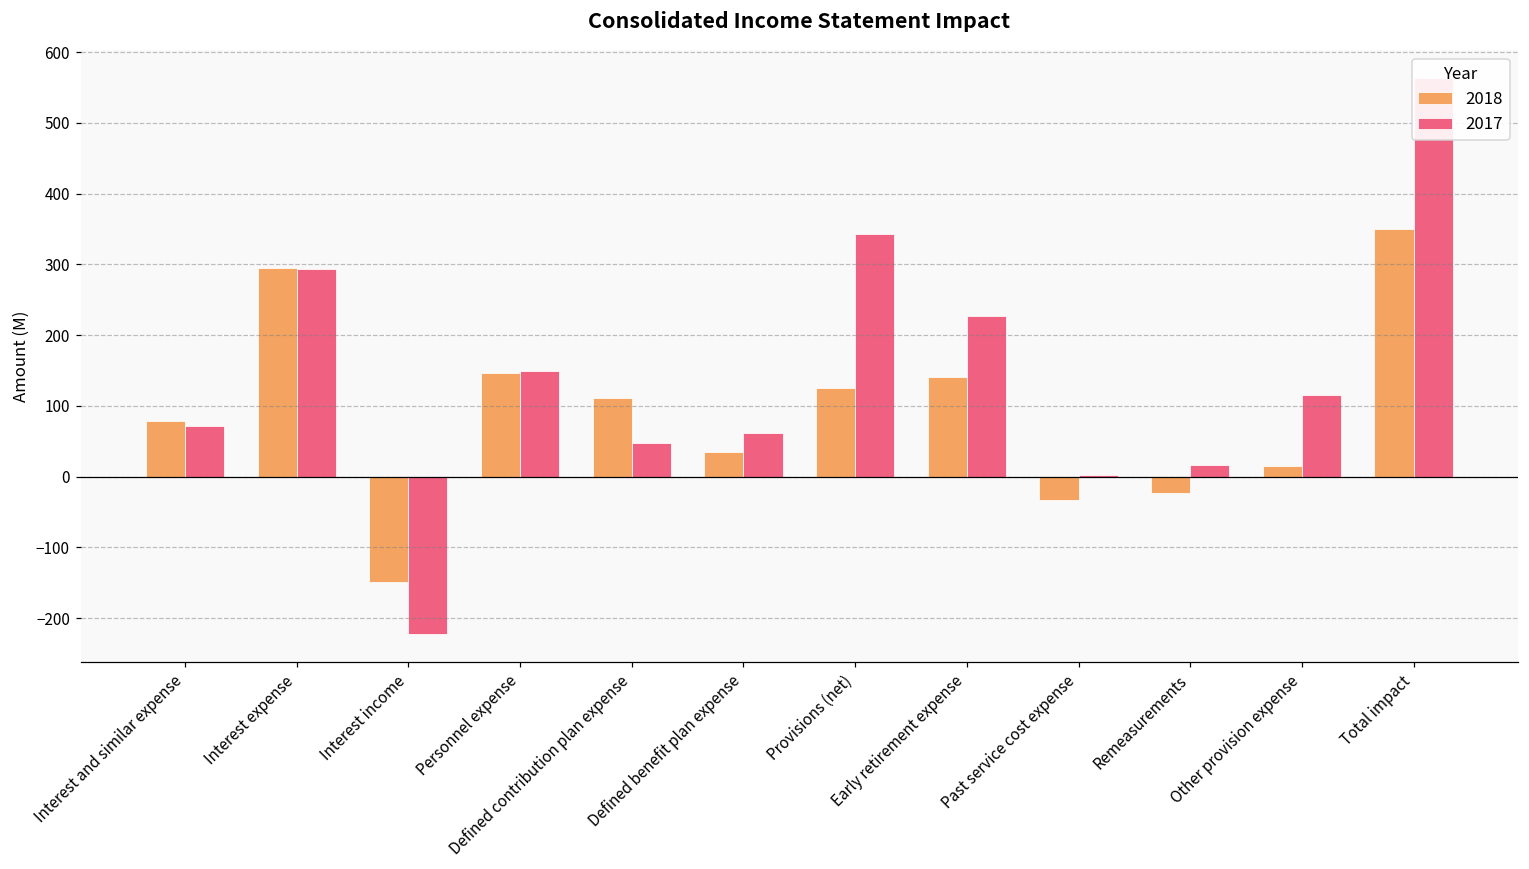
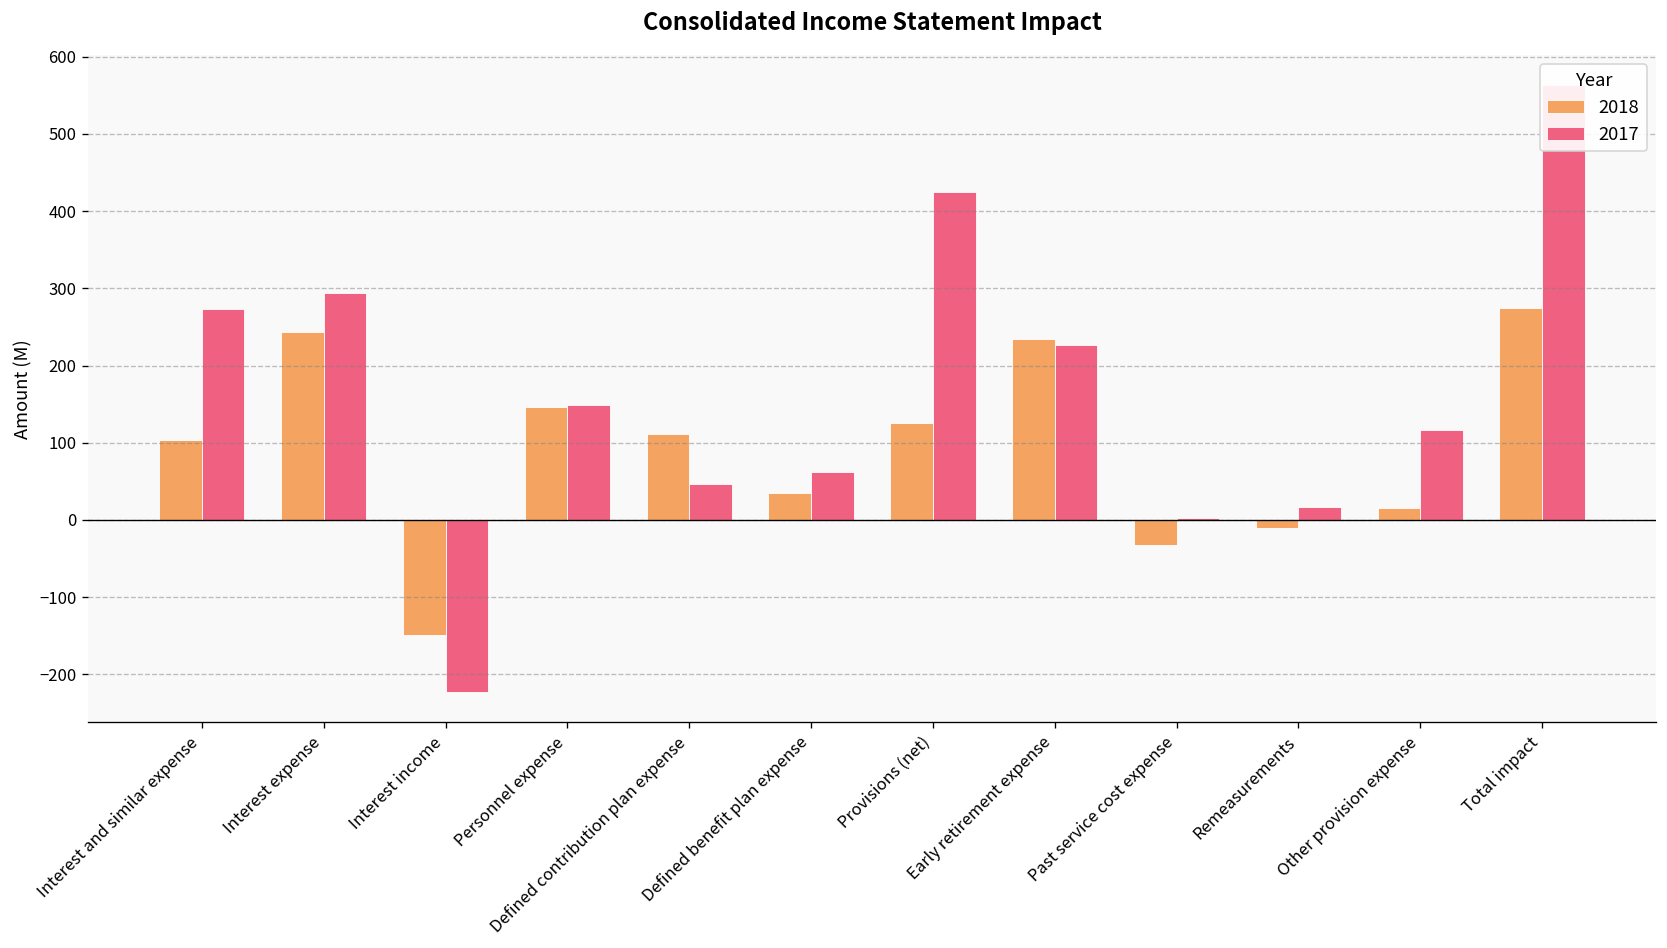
2018, Interest and similar expense: 80 -> 100
2017, Interest and similar expense: 70 -> 270
2018, Interest expense: 300 -> 240
2017, Provisions (net): 340 -> 430
2018, Early retirement expense: 140 -> 230
2018, Remeasurements: -20 -> -10
2018, Total impact: 350 -> 270
